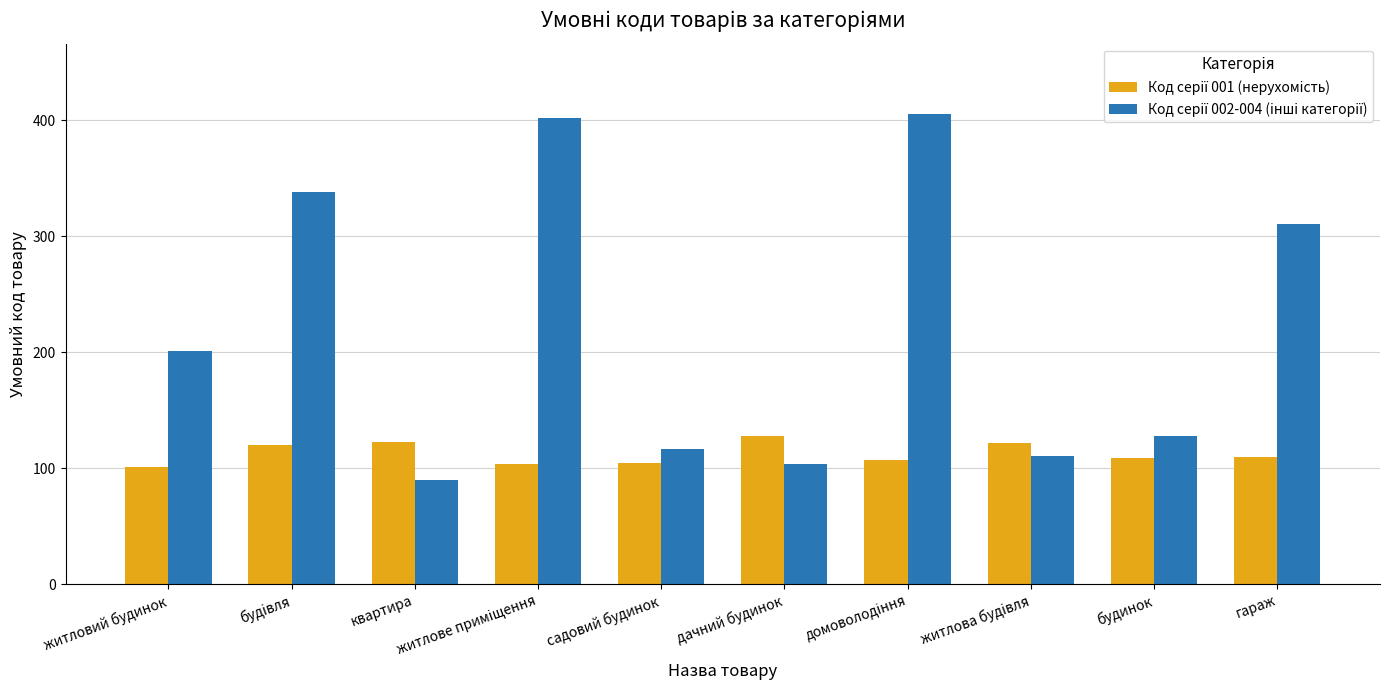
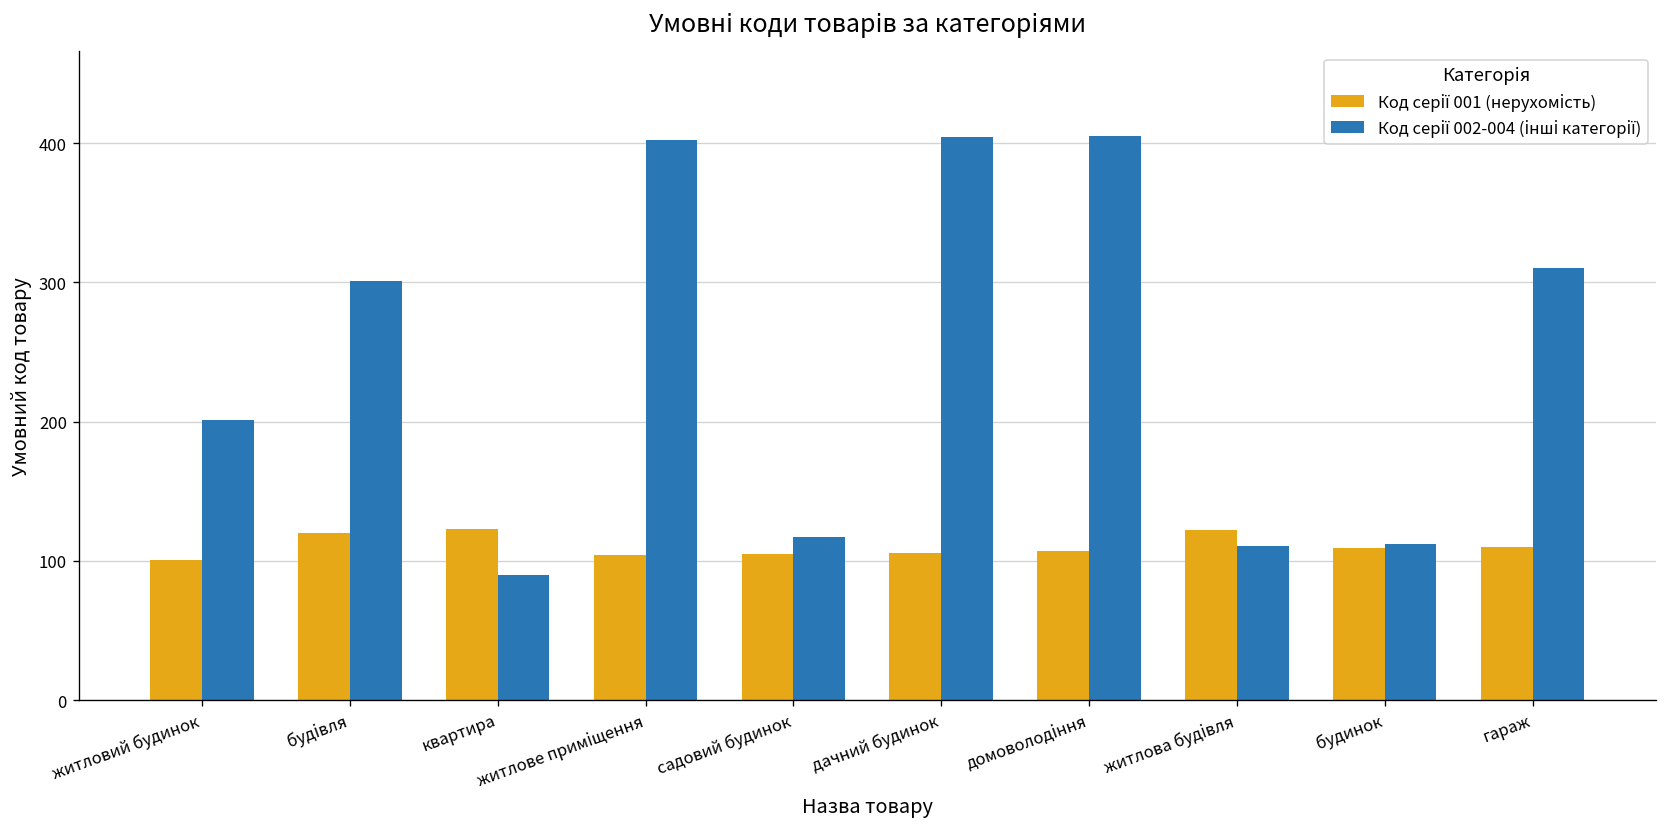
Код серії 002-004 (інші категорії), будівля: 338 -> 301
Код серії 001 (нерухомість), дачний будинок: 128 -> 106
Код серії 002-004 (інші категорії), дачний будинок: 104 -> 404
Код серії 002-004 (інші категорії), будинок: 128 -> 112
